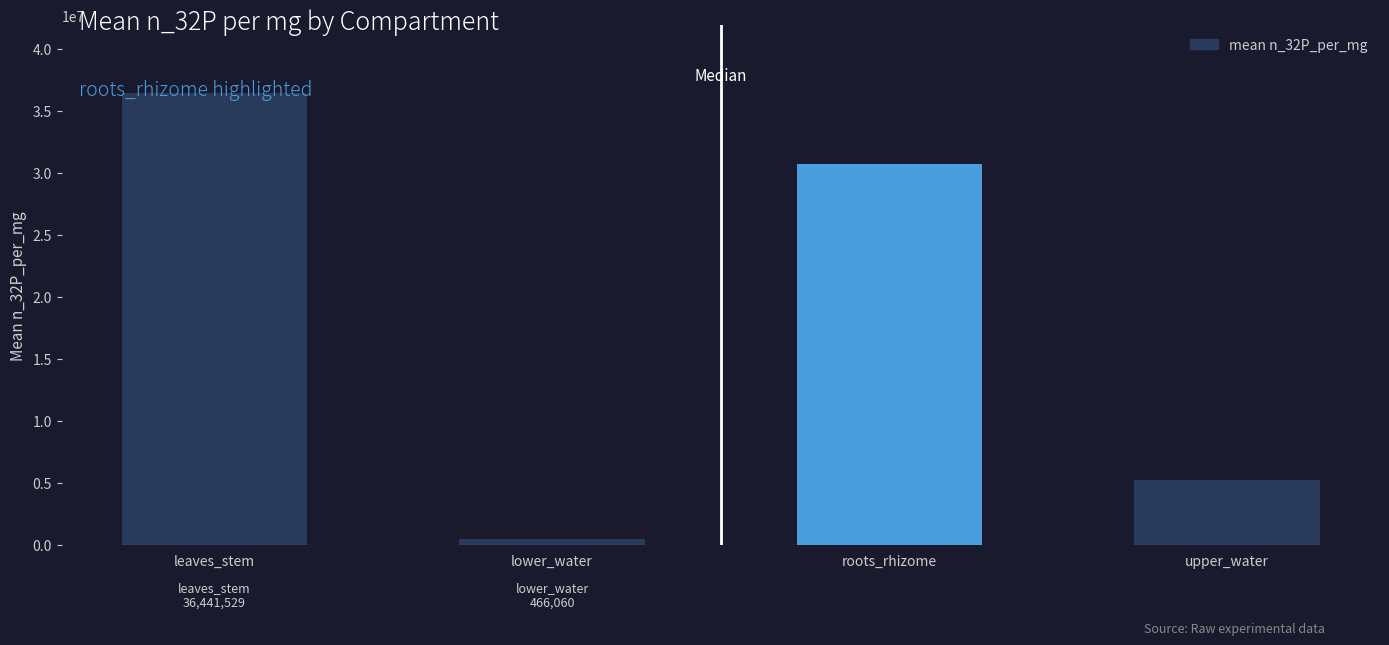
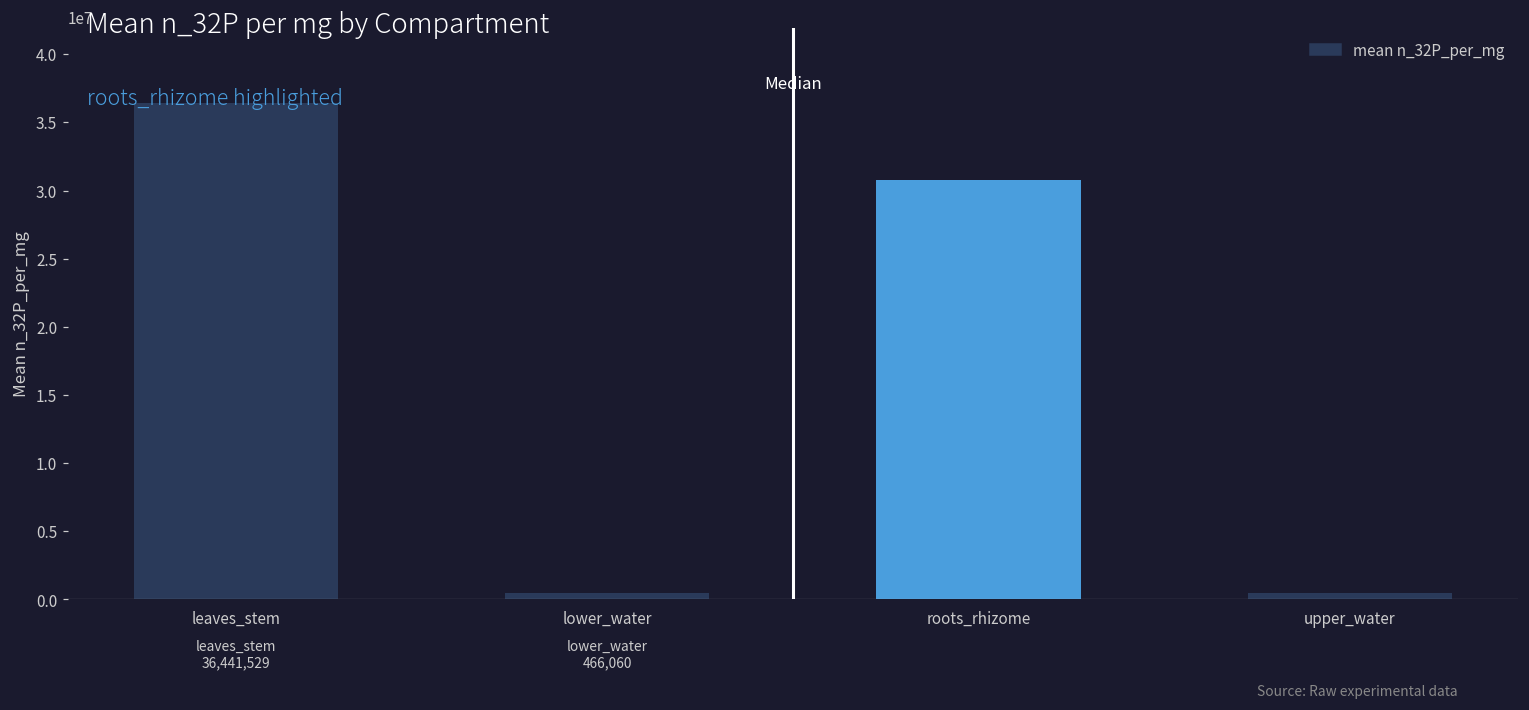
upper_water: 5200000 -> 500000
